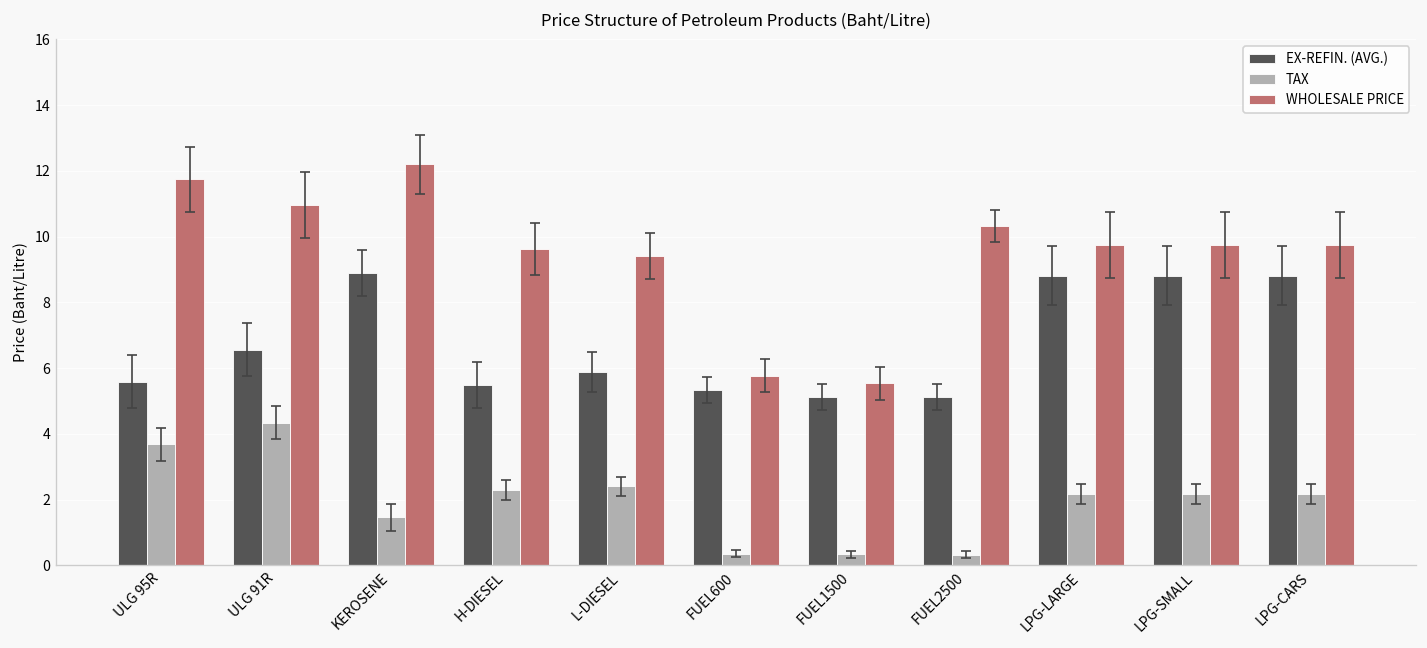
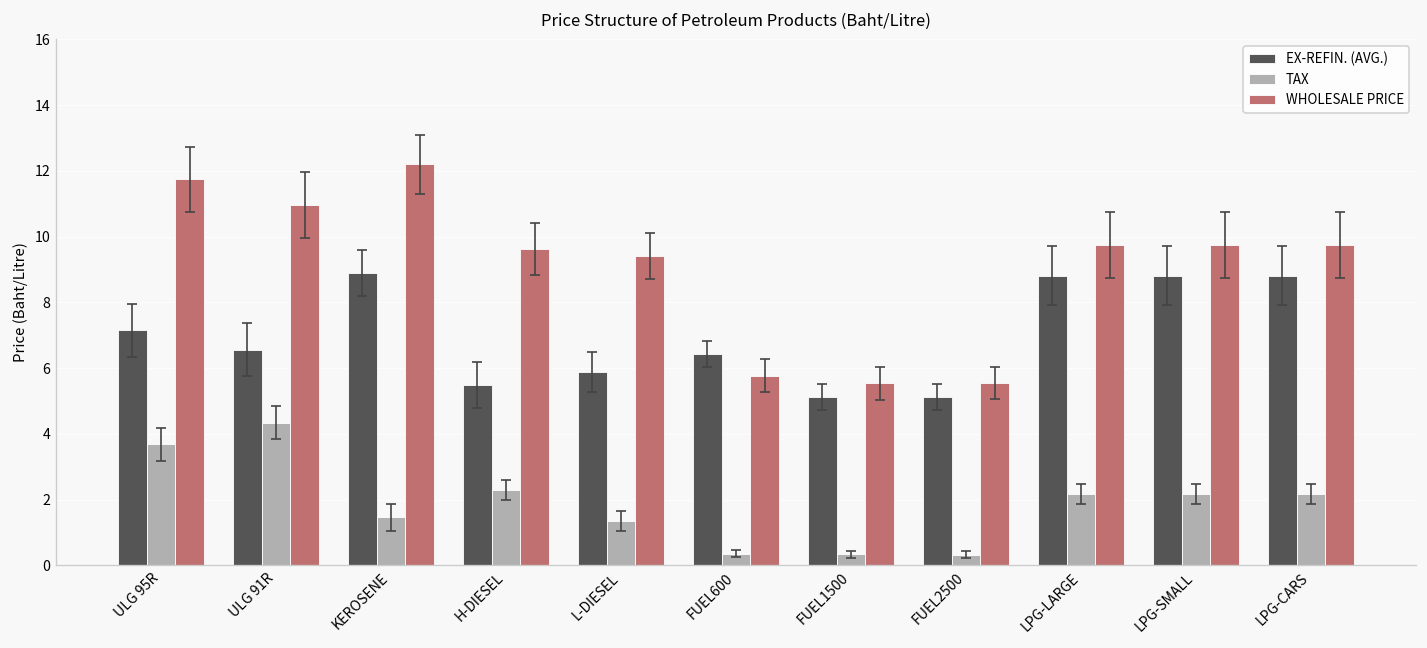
EX-REFIN. (AVG.), ULG 95R: 5.6 -> 7.1
TAX, L-DIESEL: 2.4 -> 1.3
EX-REFIN. (AVG.), FUEL600: 5.3 -> 6.4
WHOLESALE PRICE, FUEL2500: 10.3 -> 5.6
